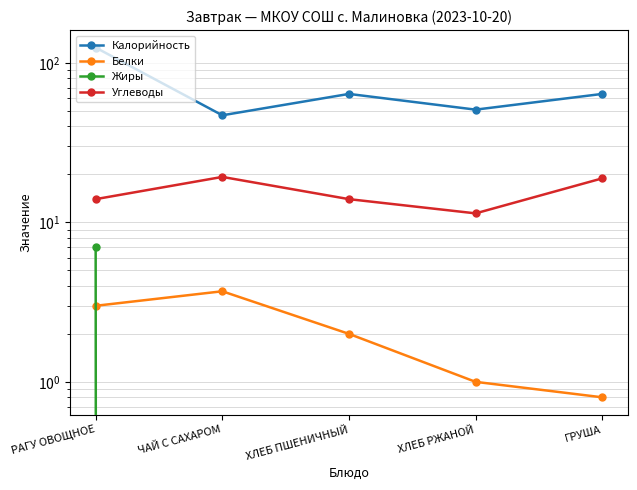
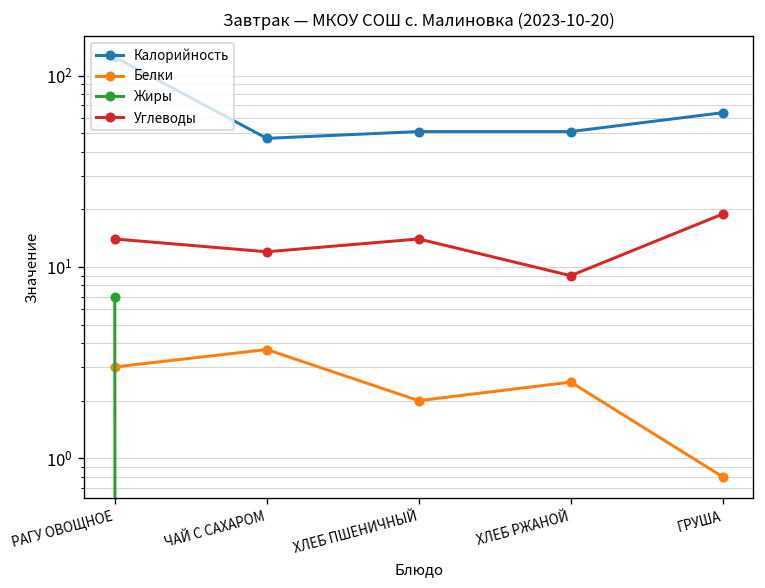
Углеводы, ЧАЙ С САХАРОМ: 19 -> 12
Калорийность, ХЛЕБ ПШЕНИЧНЫЙ: 64 -> 51
Белки, ХЛЕБ РЖАНОЙ: 1.0 -> 2.5
Углеводы, ХЛЕБ РЖАНОЙ: 11 -> 9
